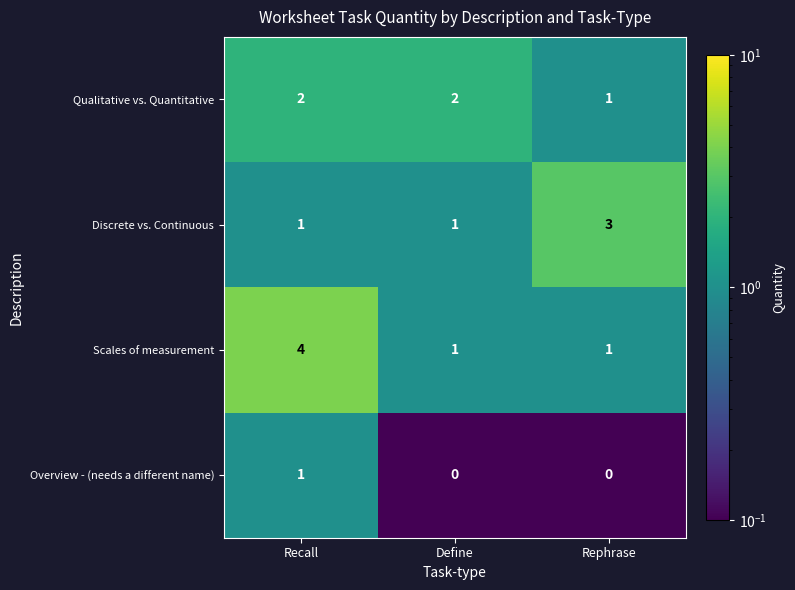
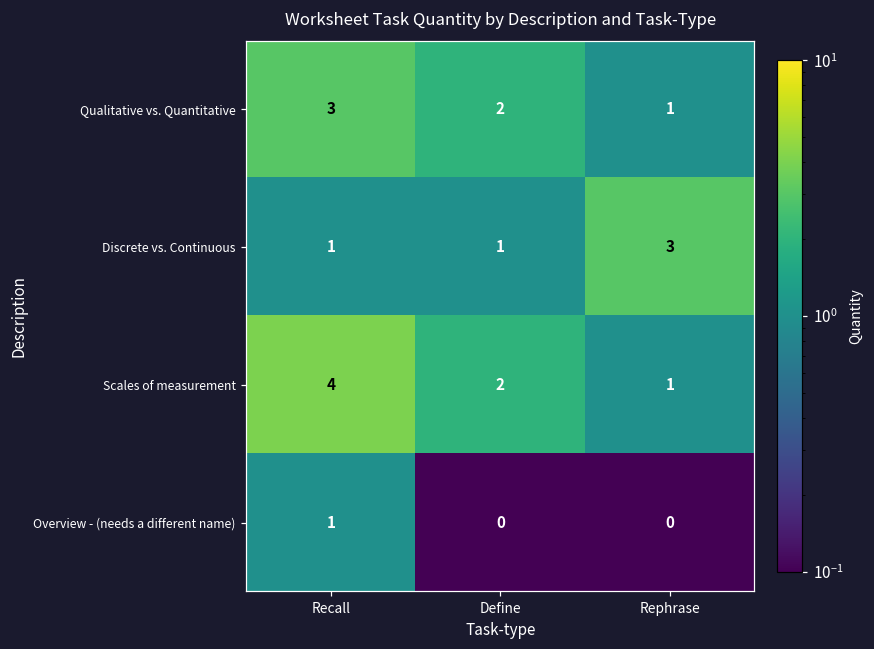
Qualitative vs. Quantitative, Recall: 2 -> 3
Scales of measurement, Define: 1 -> 2
